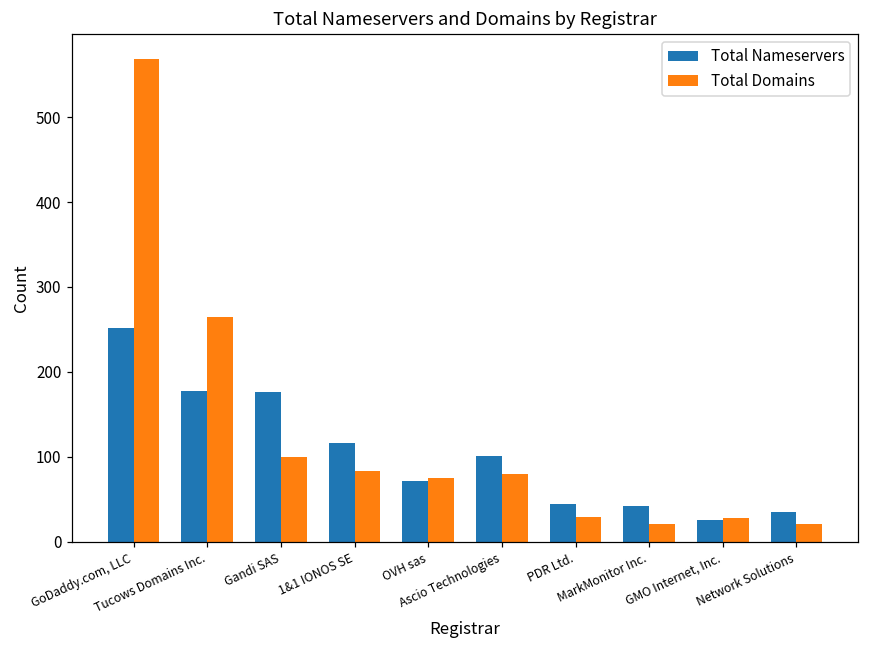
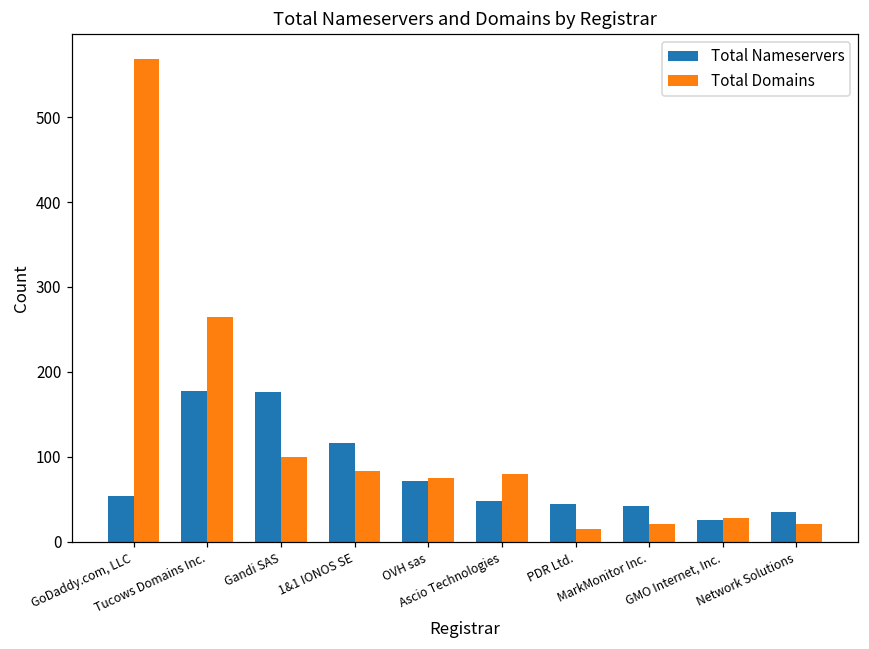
Total Nameservers, GoDaddy.com, LLC: 250 -> 50
Total Nameservers, Ascio Technologies: 100 -> 50
Total Domains, PDR Ltd.: 30 -> 20
